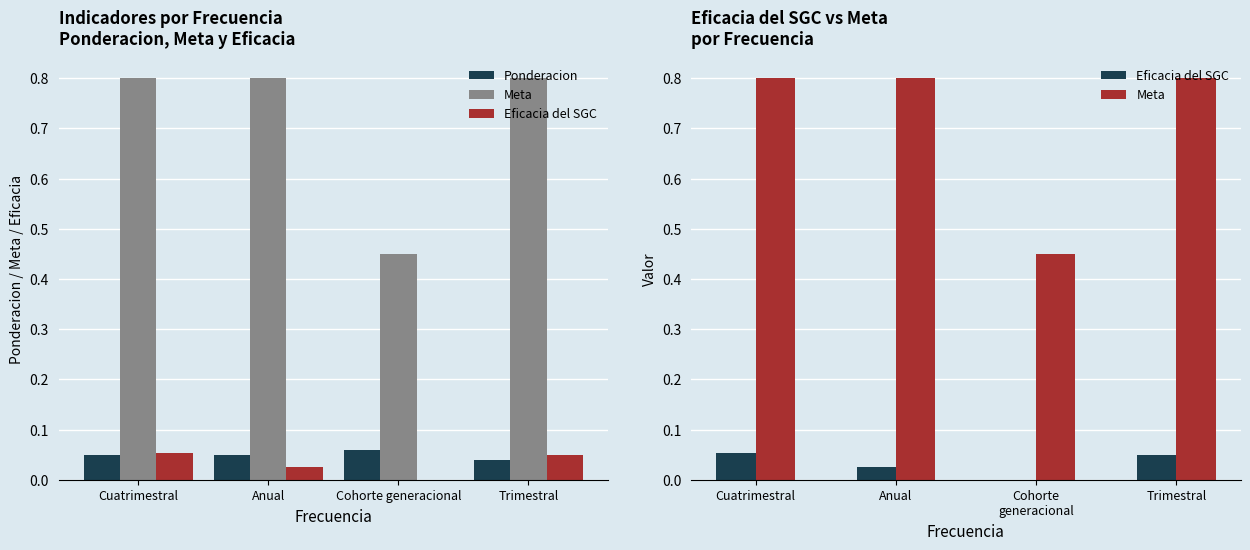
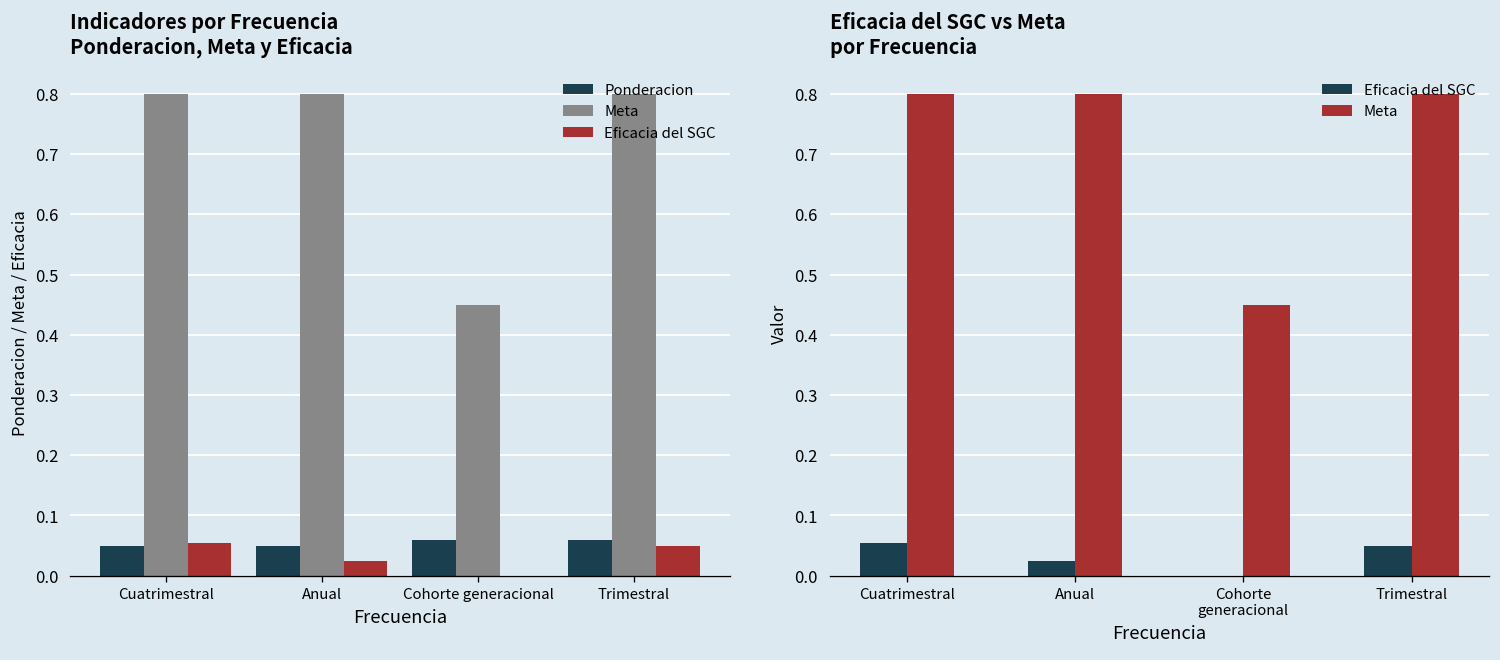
Indicadores por Frecuencia Ponderacion, Meta y Eficacia, Ponderacion, Trimestral: 0.04 -> 0.06
